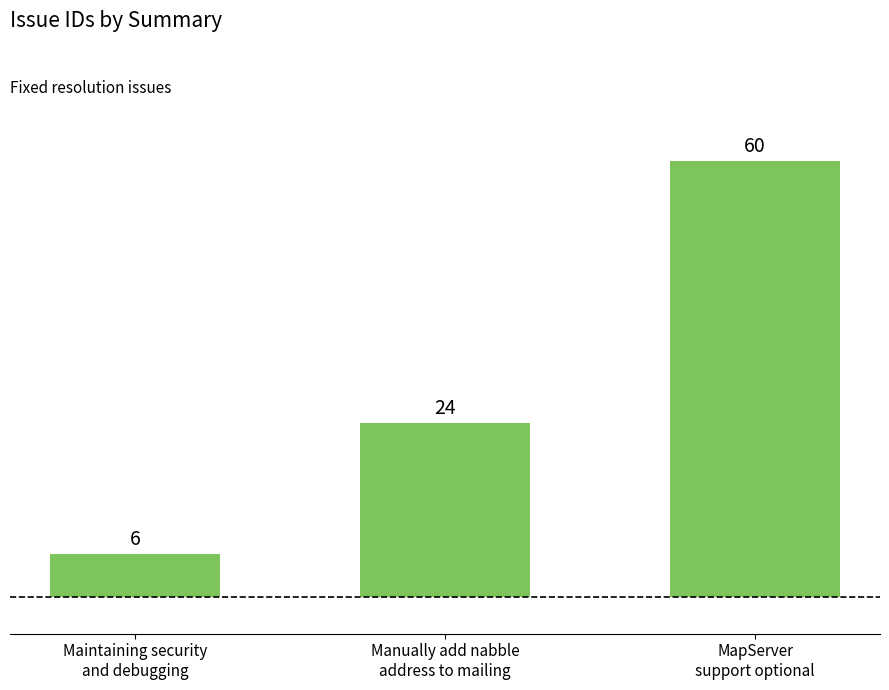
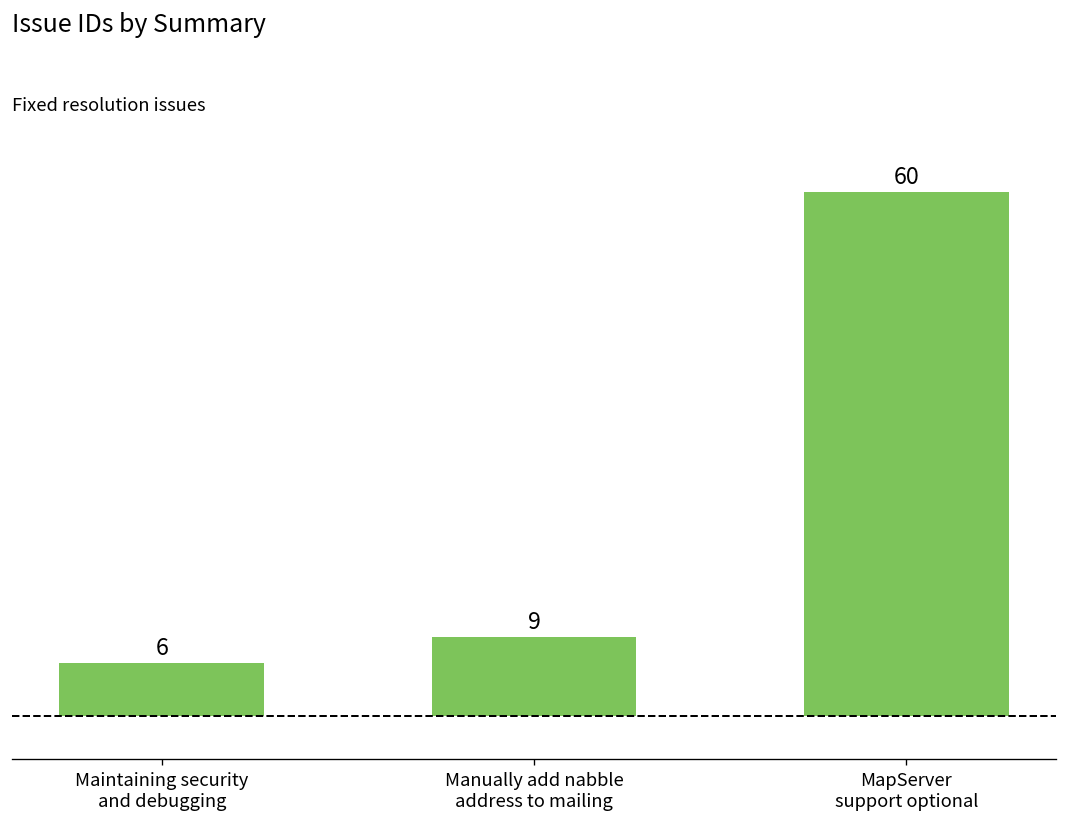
Manually add nabble address to mailing: 24 -> 9
